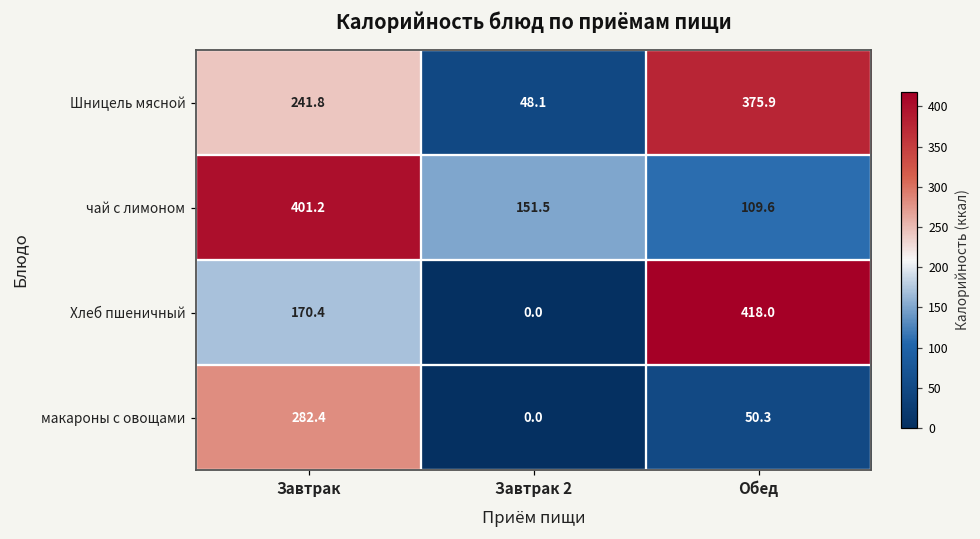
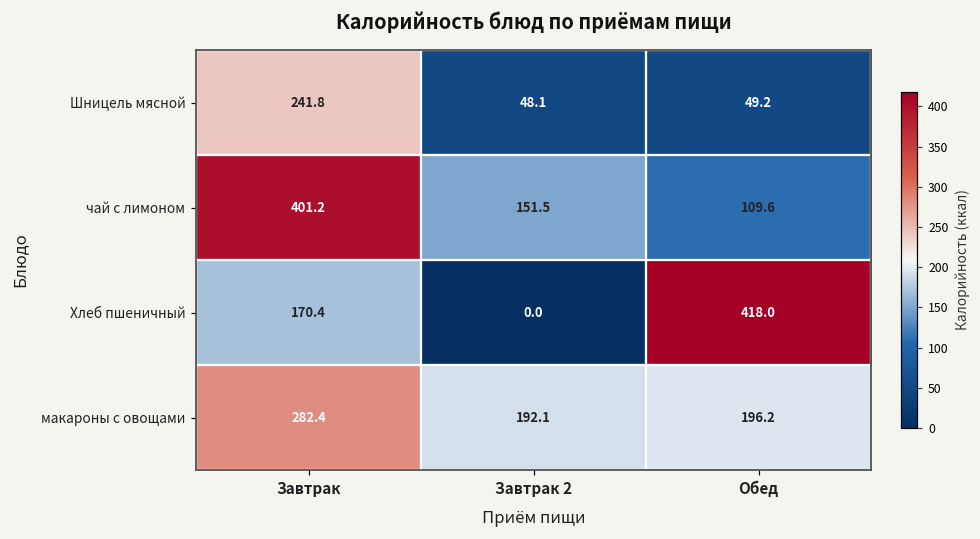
Шницель мясной, Обед: 375.9 -> 49.2
макароны с овощами, Завтрак 2: 0.0 -> 192.1
макароны с овощами, Обед: 50.3 -> 196.2
